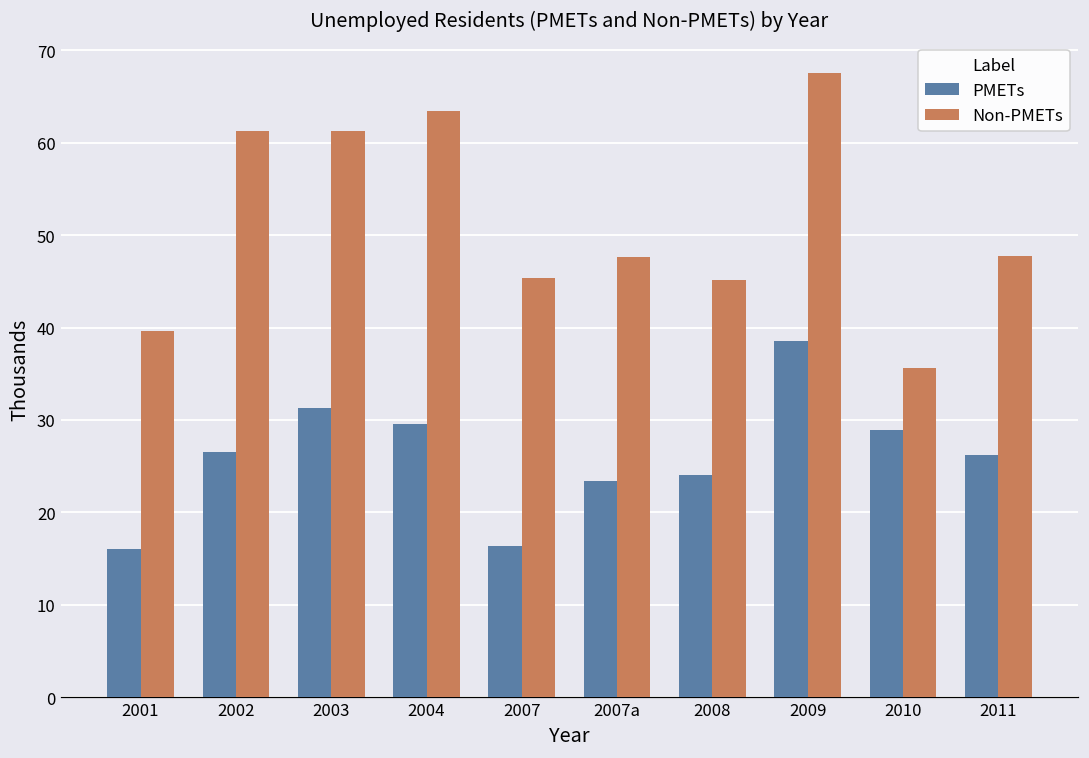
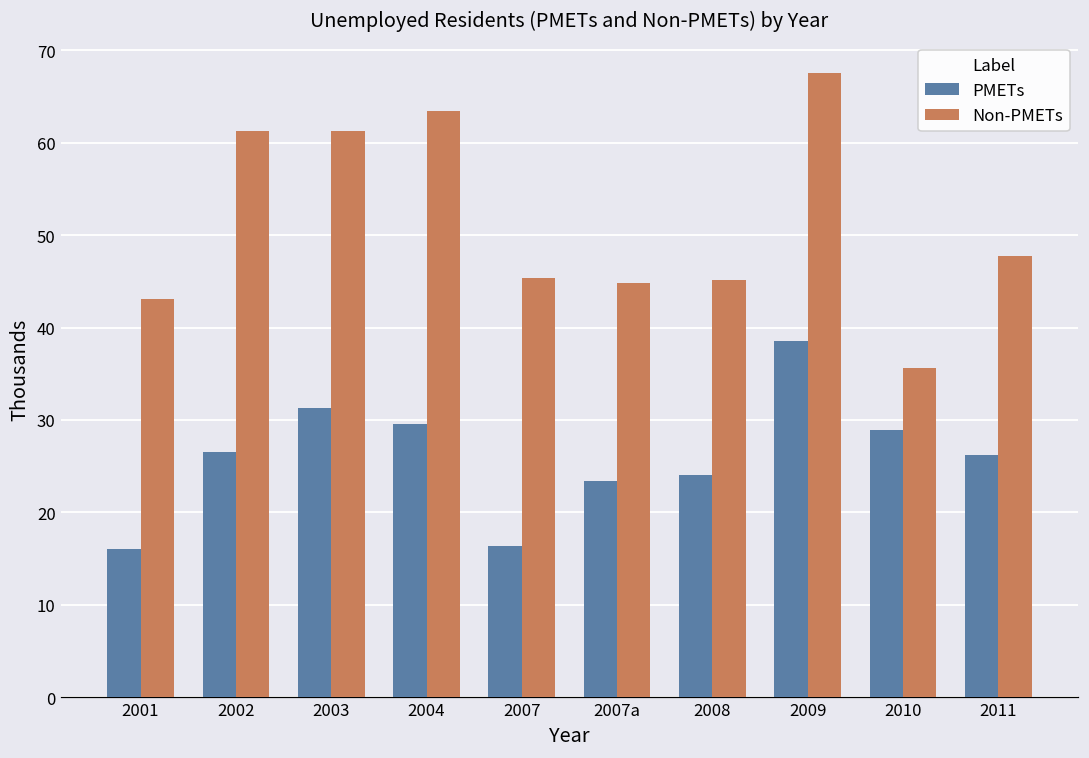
Non-PMETs, 2001: 40 -> 43
Non-PMETs, 2007a: 48 -> 45
